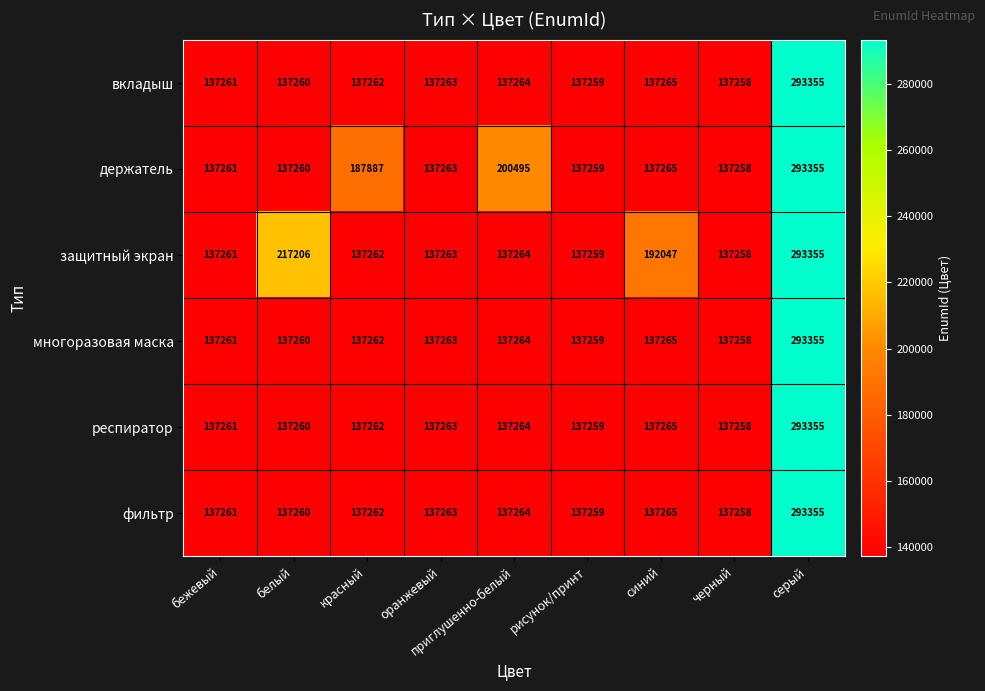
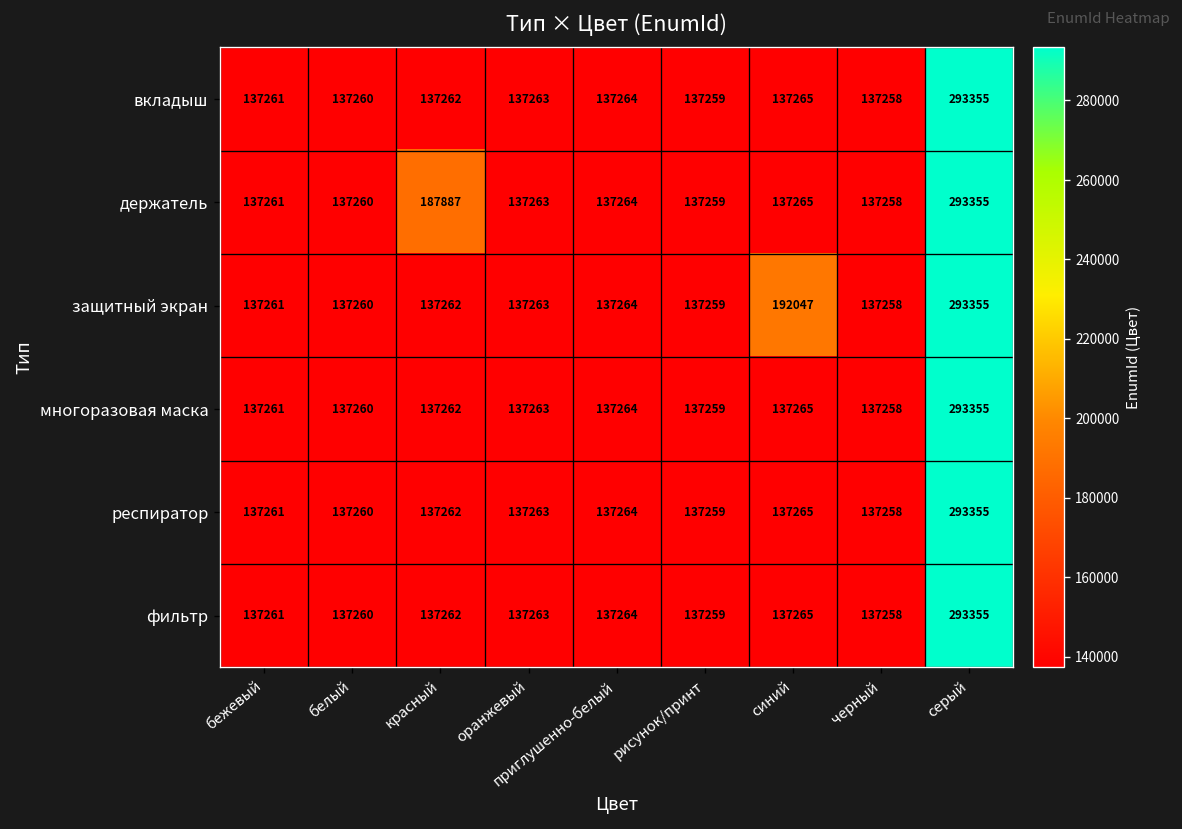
держатель, приглушенно-белый: 200495 -> 137264
защитный экран, белый: 217206 -> 137260
